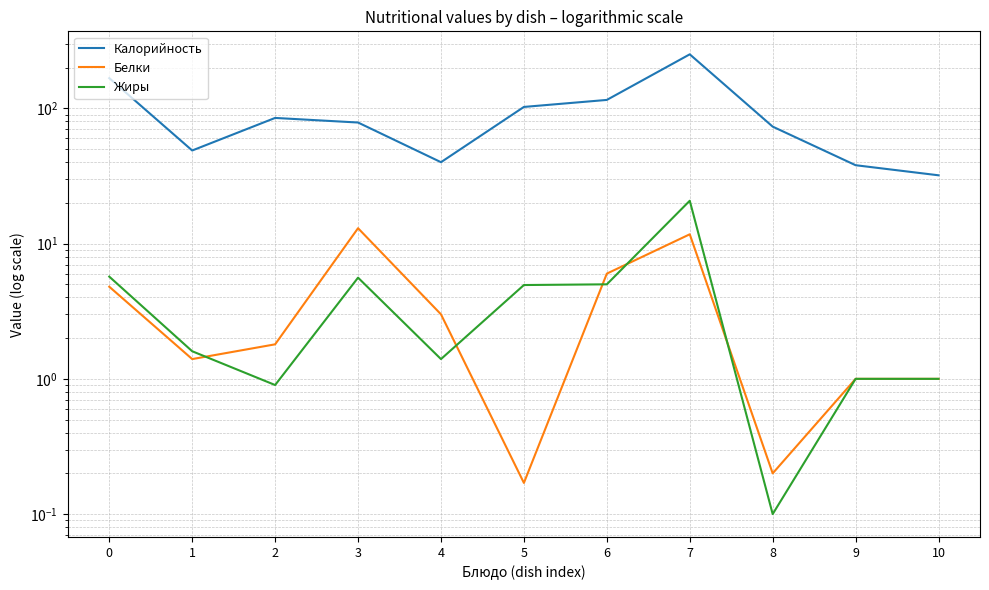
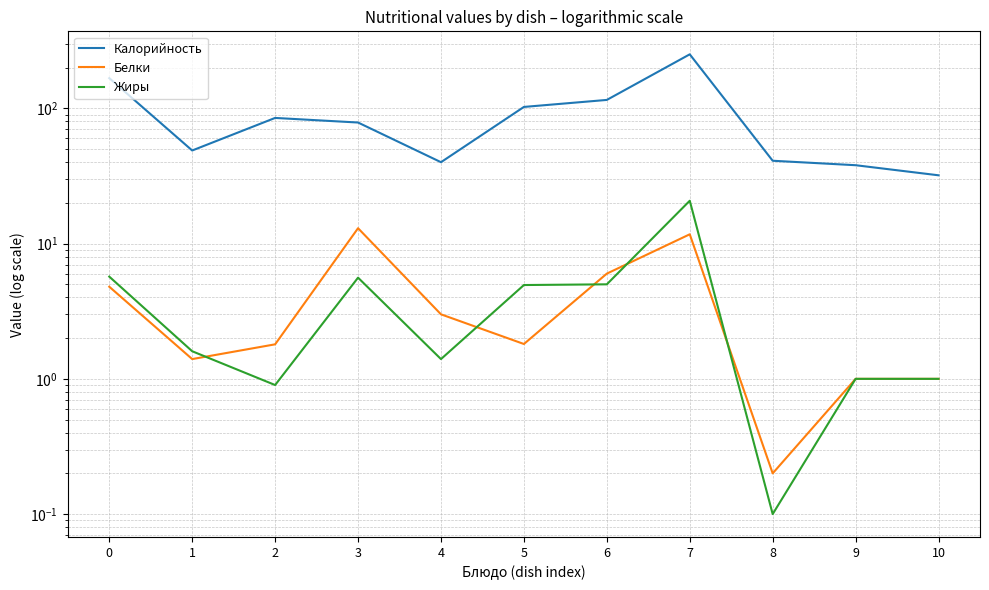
Белки, 5: 0.17 -> 1.8
Калорийность, 8: 70 -> 41
